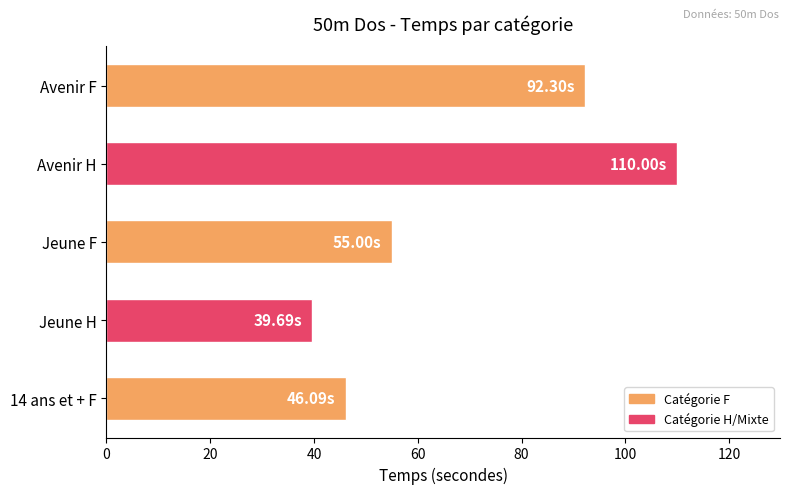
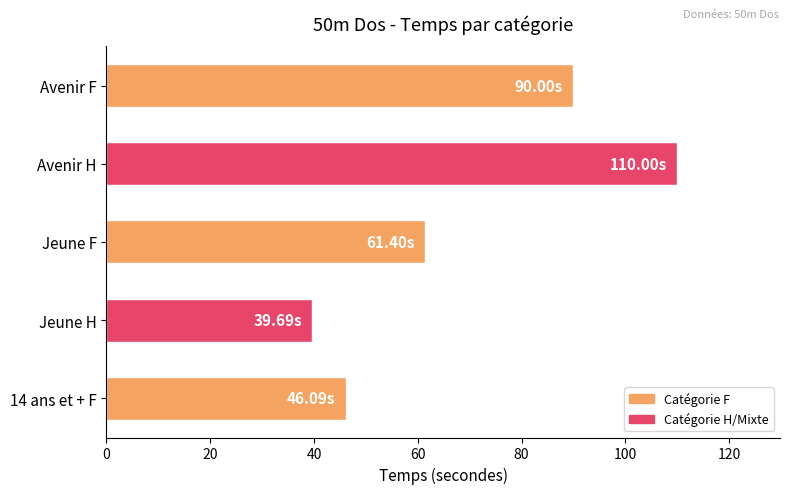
Avenir F: 92.30s -> 90.00s
Jeune F: 55.00s -> 61.40s
